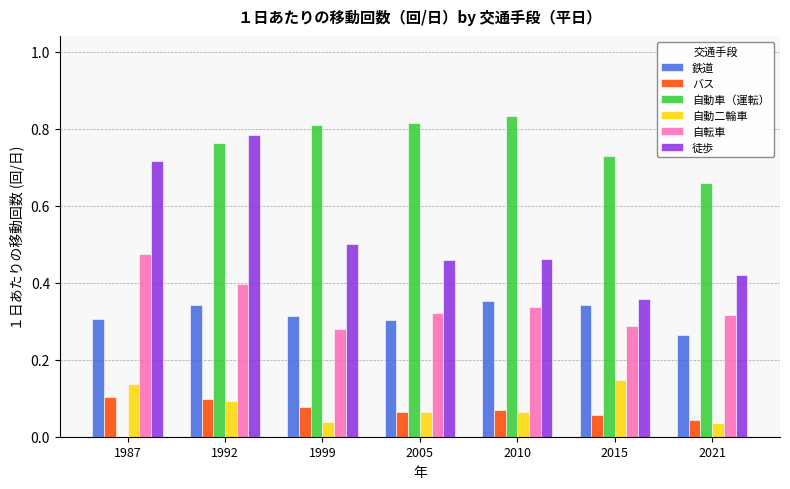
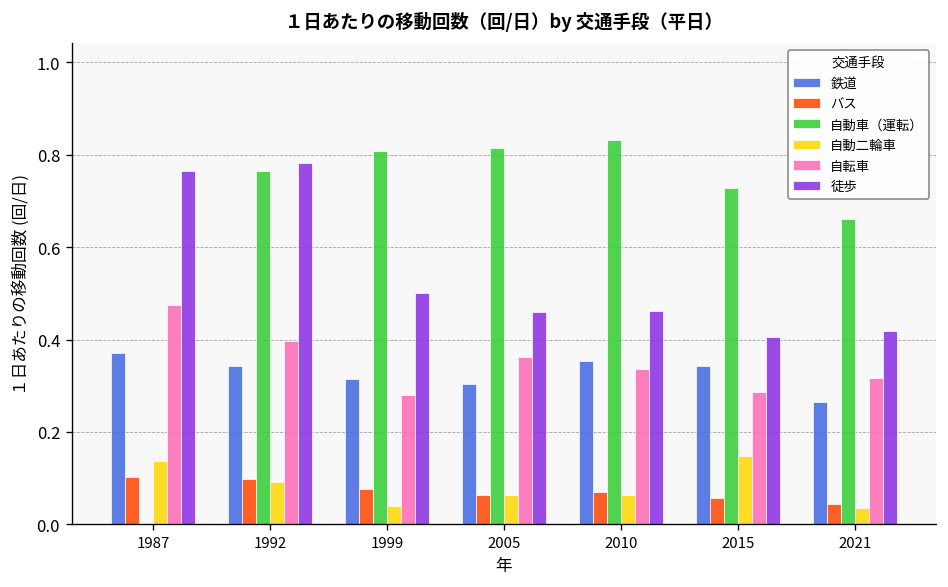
鉄道, 1987: 0.30 -> 0.37
徒歩, 1987: 0.72 -> 0.77
自転車, 2005: 0.32 -> 0.36
徒歩, 2015: 0.36 -> 0.41
